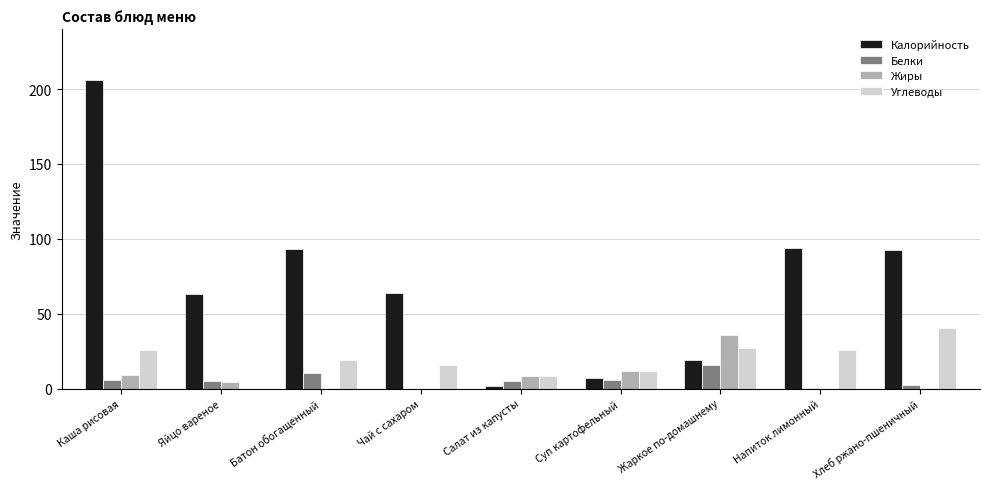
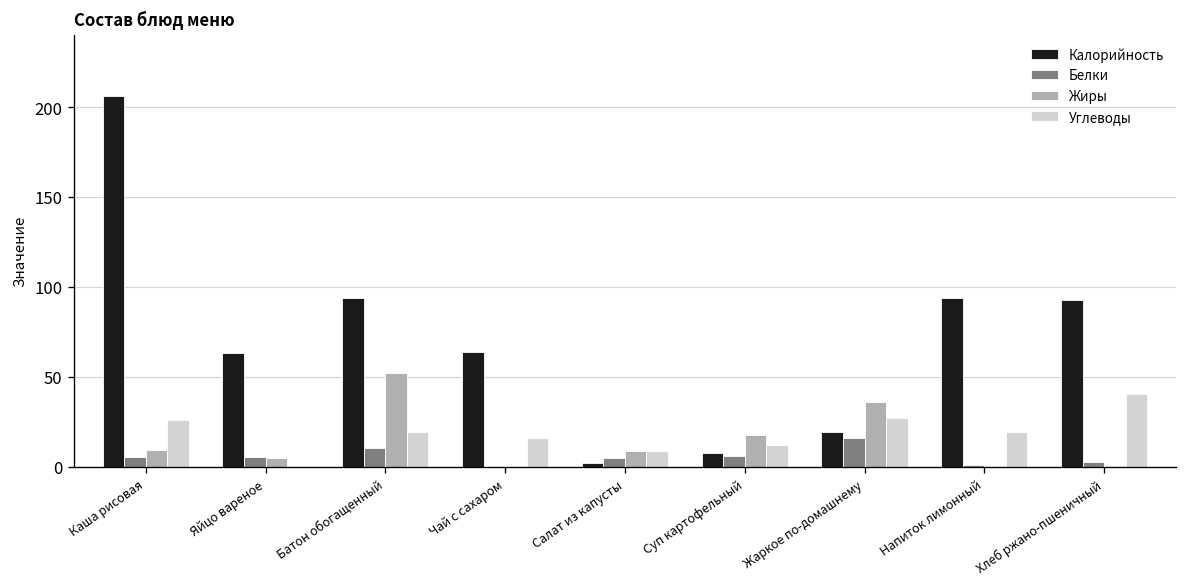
Жиры, Батон обогащенный: 0 -> 52
Жиры, Суп картофельный: 12 -> 17
Углеводы, Напиток лимонный: 26 -> 19
